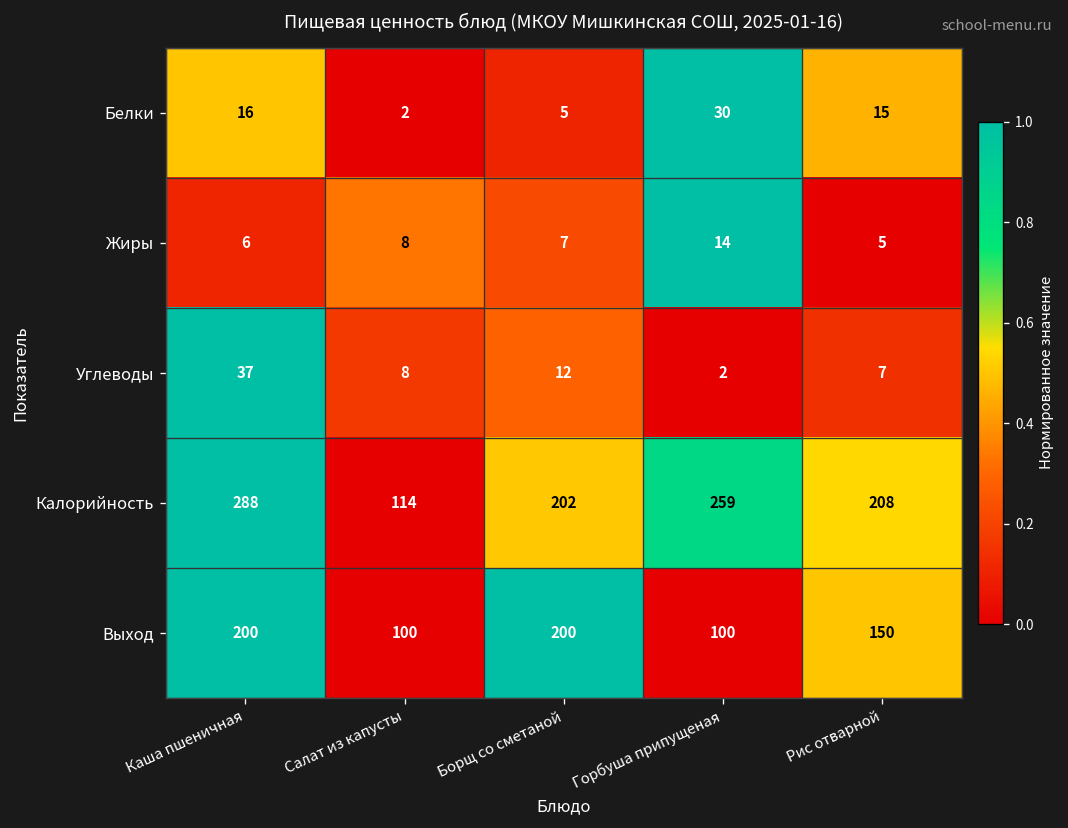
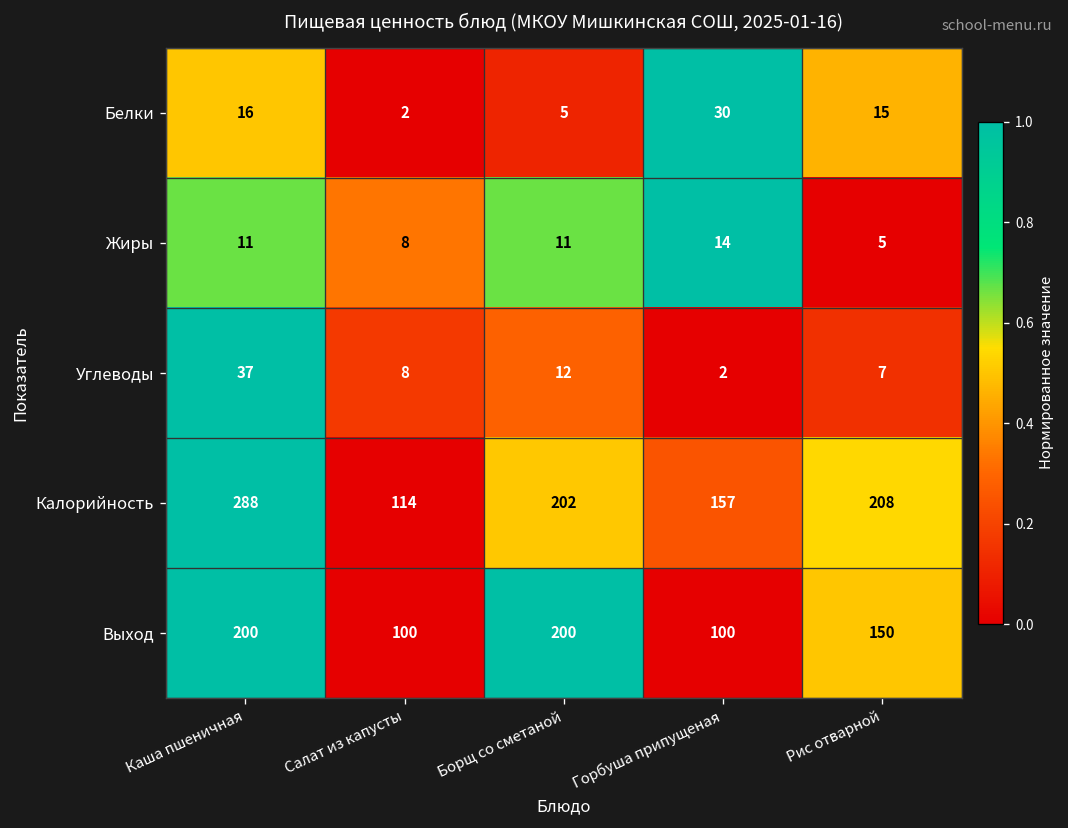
Жиры, Каша пшеничная: 6 -> 11
Жиры, Борщ со сметаной: 7 -> 11
Калорийность, Горбуша припущеная: 259 -> 157
